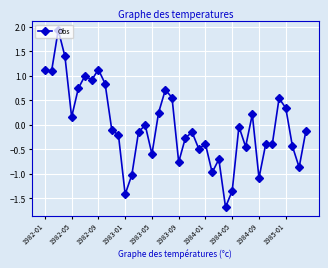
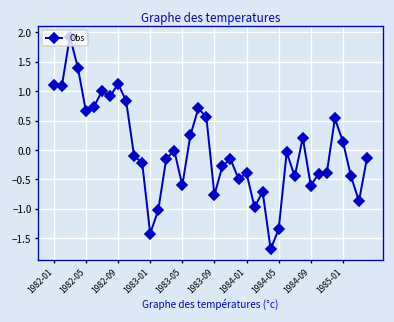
1982-05: 0.2 -> 0.7
1984-09: -1.1 -> -0.6
1985-01: 0.3 -> 0.1
